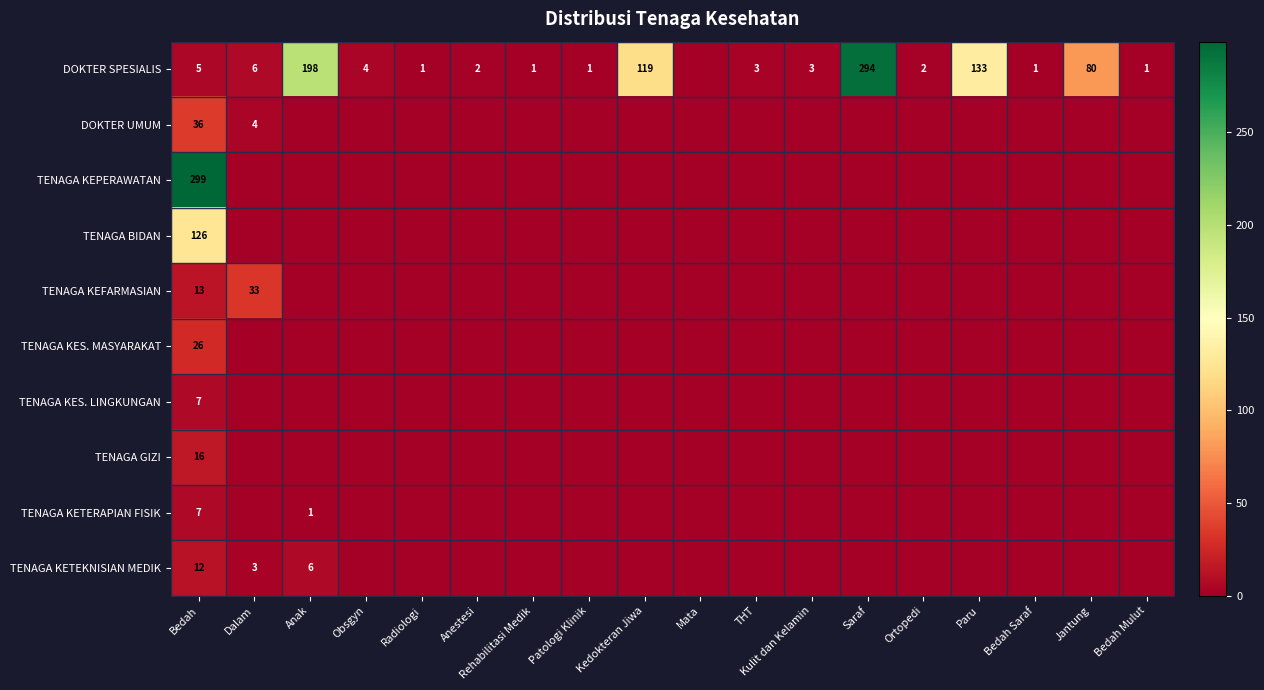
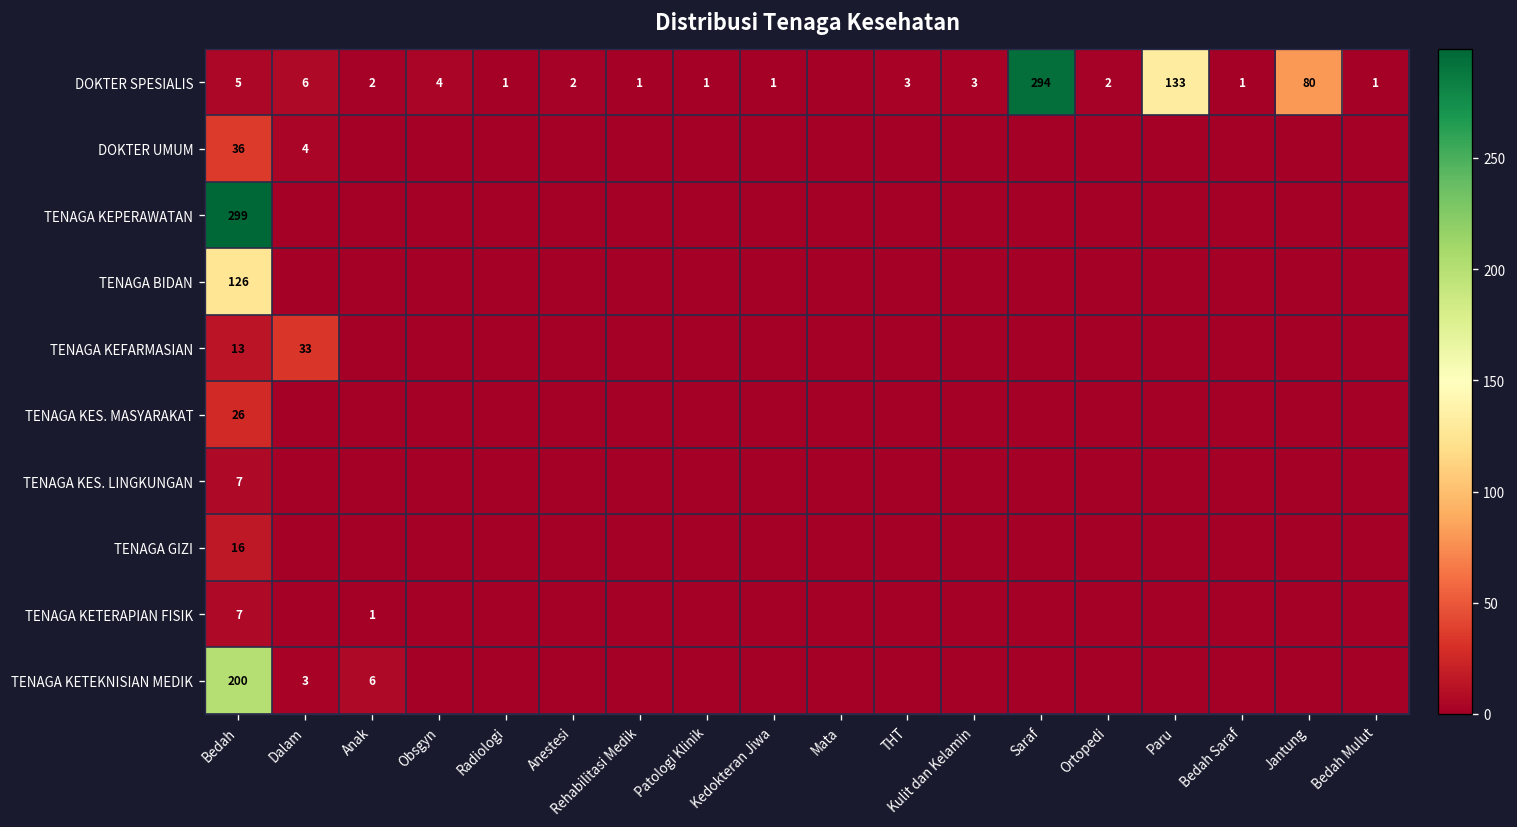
DOKTER SPESIALIS, Anak: 198 -> 2
DOKTER SPESIALIS, Kedokteran Jiwa: 119 -> 1
TENAGA KETEKNISIAN MEDIK, Bedah: 12 -> 200
